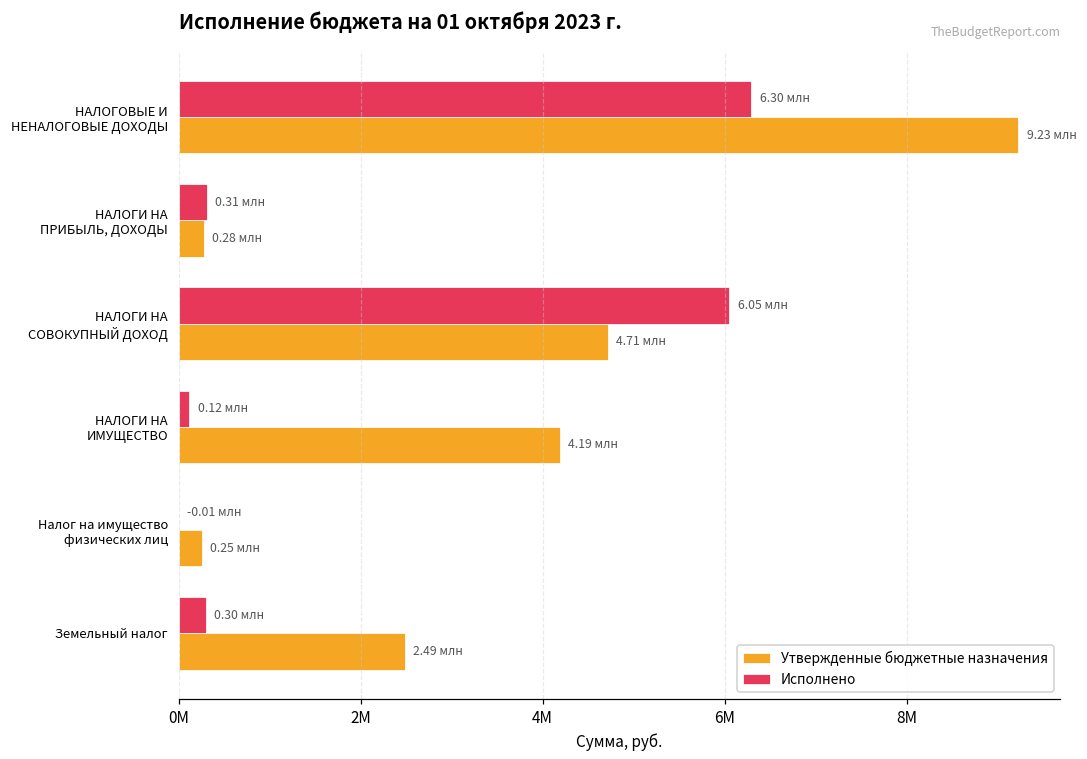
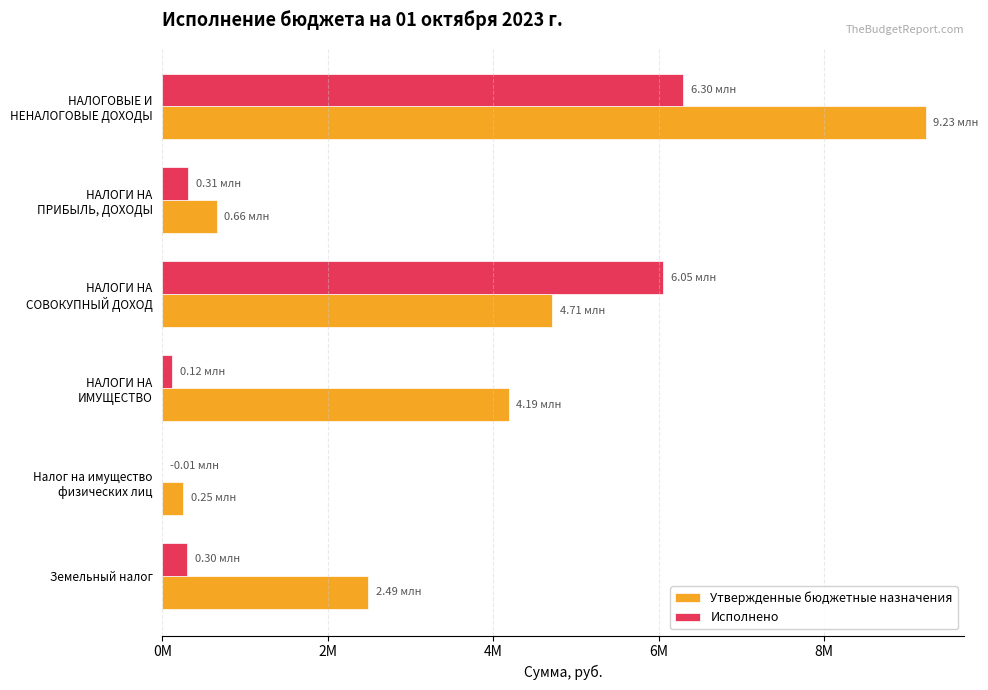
Утвержденные бюджетные назначения, НАЛОГИ НА ПРИБЫЛЬ, ДОХОДЫ: 0.28 -> 0.66
